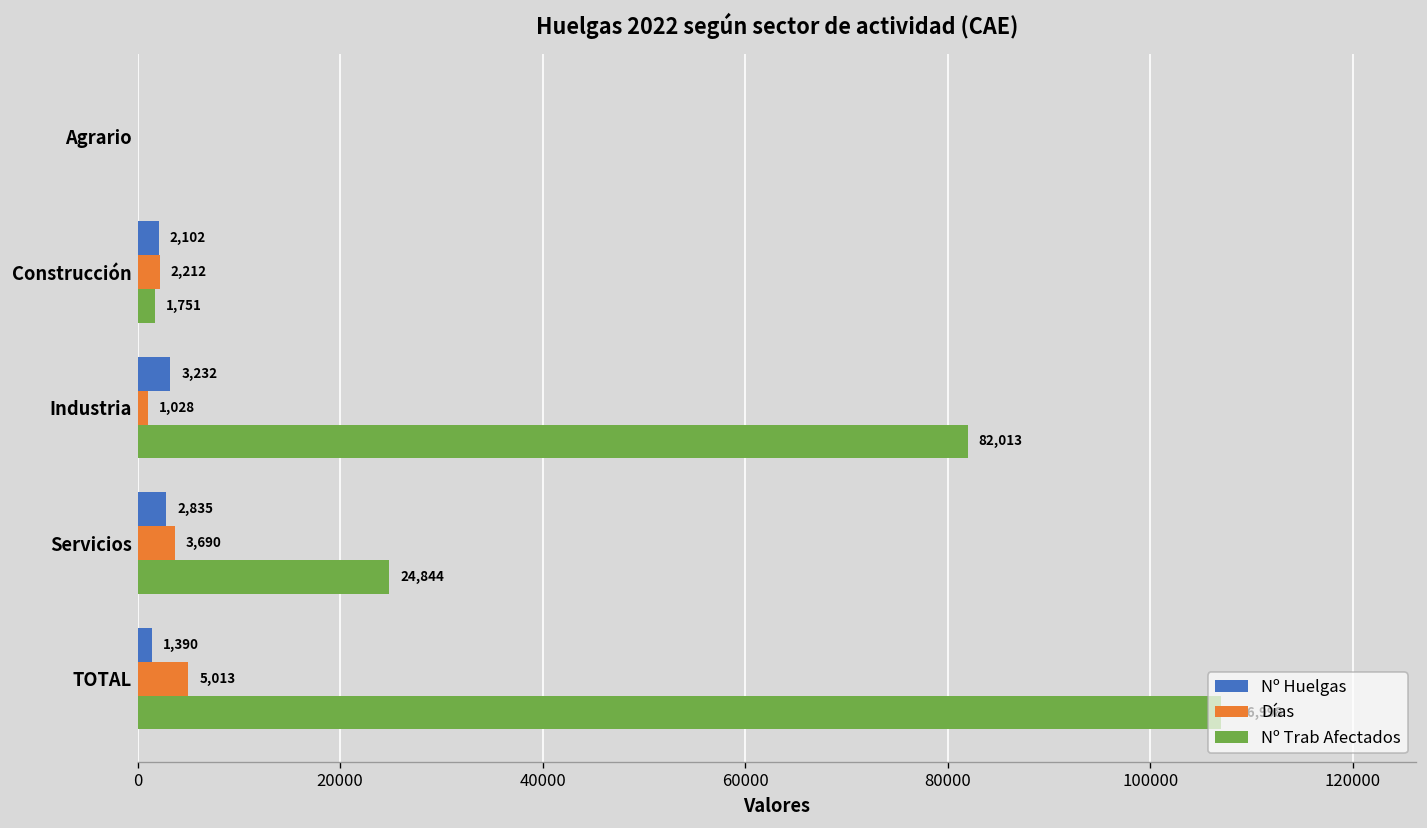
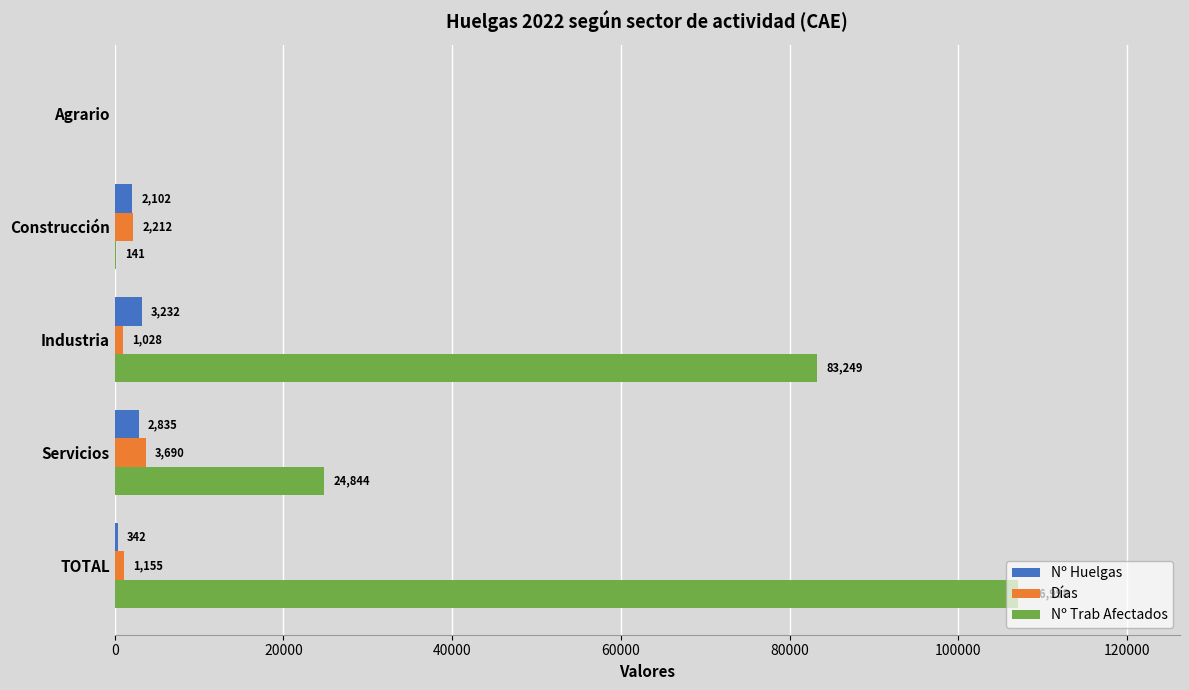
Nº Trab Afectados, Construcción: 1,751 -> 141
Nº Trab Afectados, Industria: 82,013 -> 83,249
Nº Huelgas, TOTAL: 1,390 -> 342
Días, TOTAL: 5,013 -> 1,155
